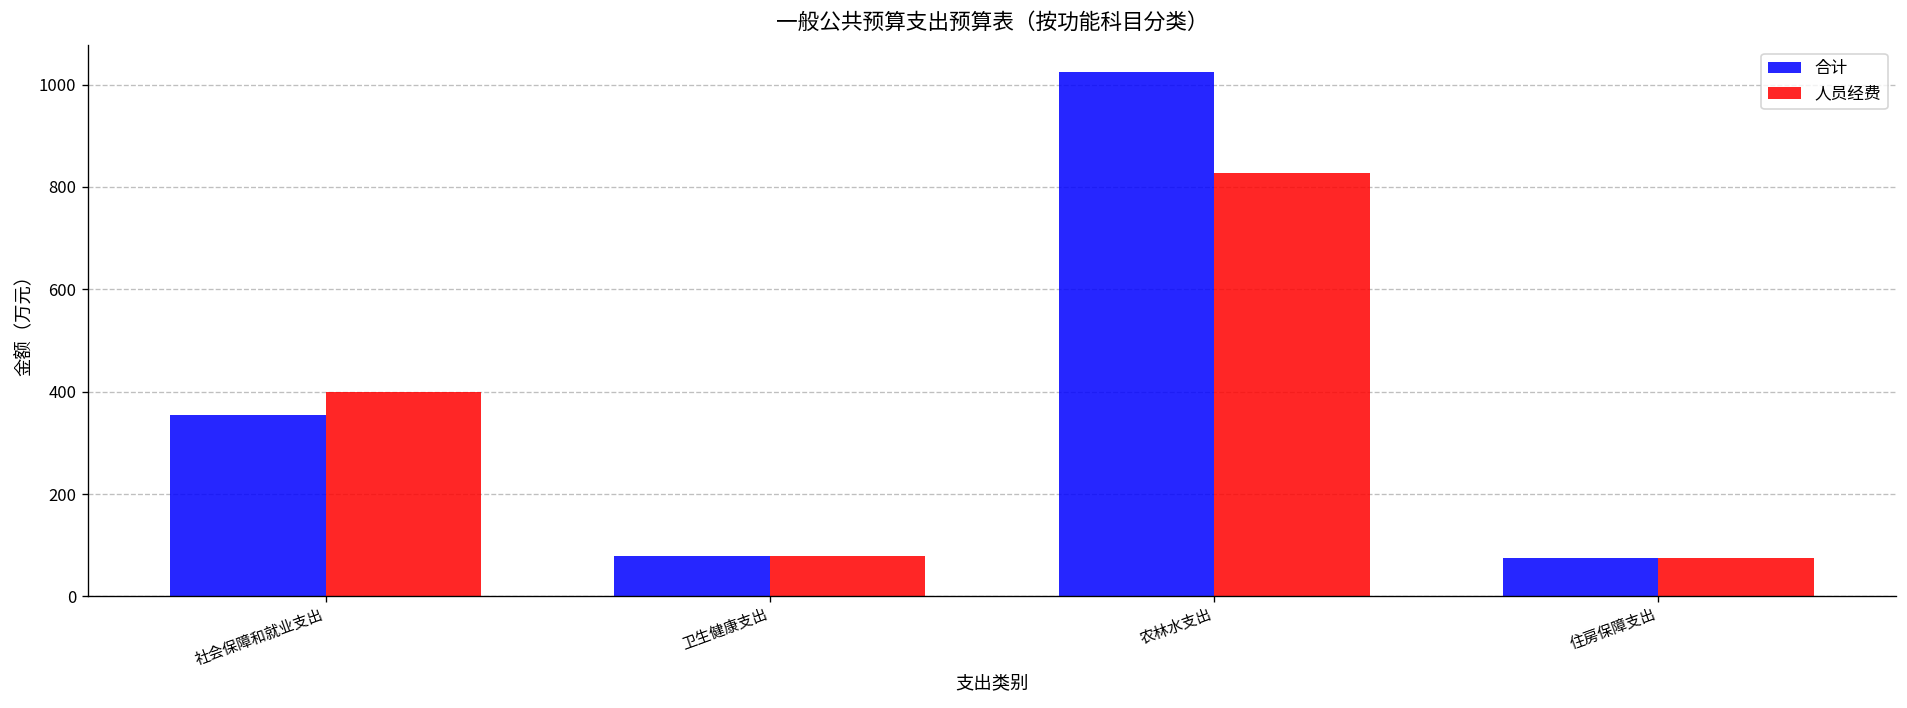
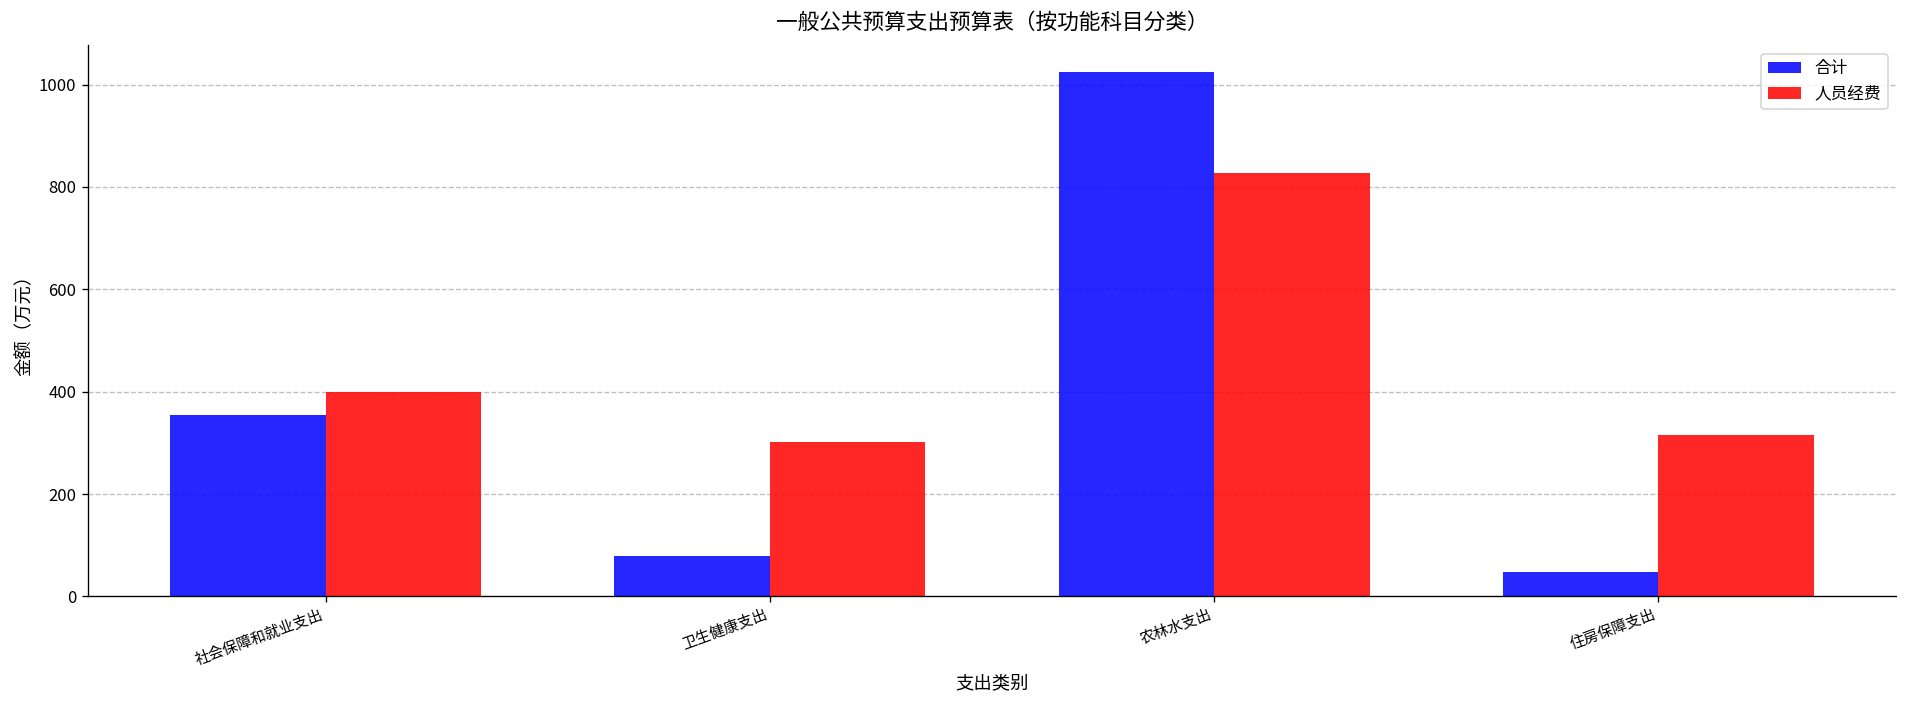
人员经费, 卫生健康支出: 80 -> 300
合计, 住房保障支出: 80 -> 50
人员经费, 住房保障支出: 80 -> 320
